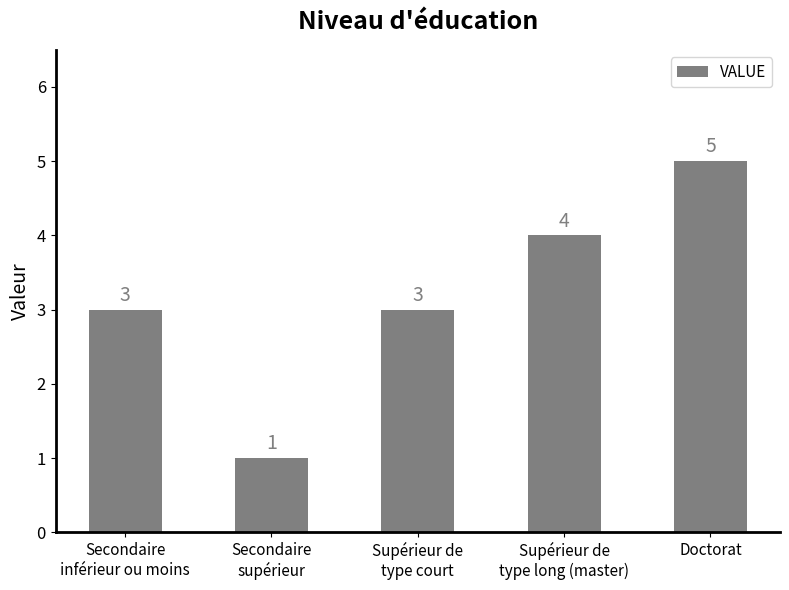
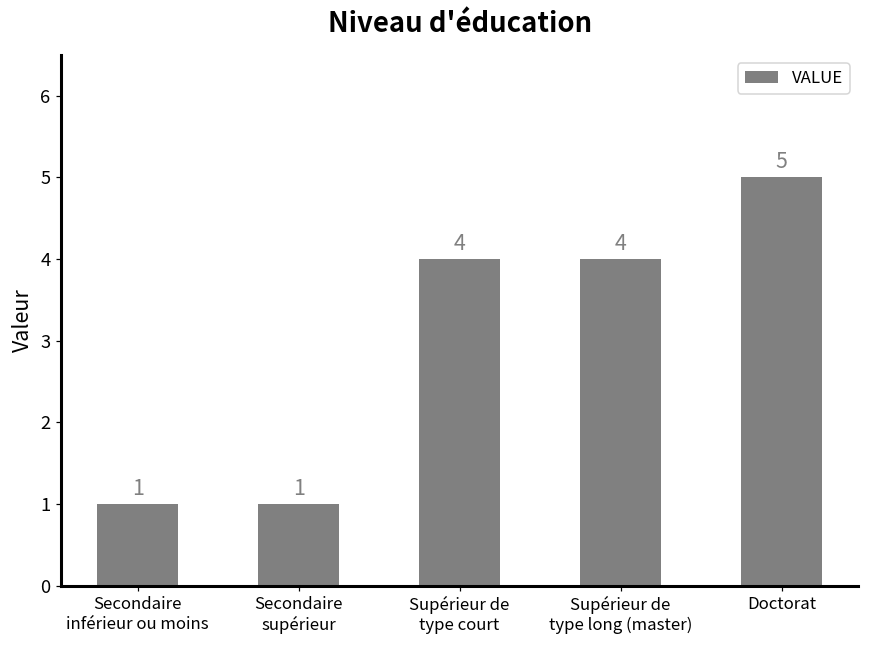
Secondaire inférieur ou moins: 3 -> 1
Supérieur de type court: 3 -> 4
